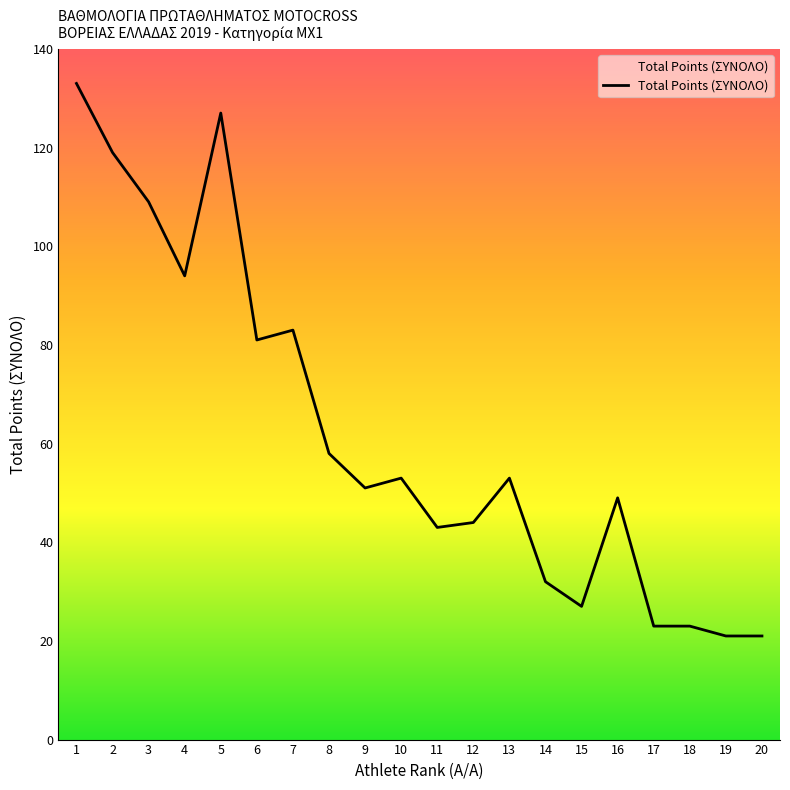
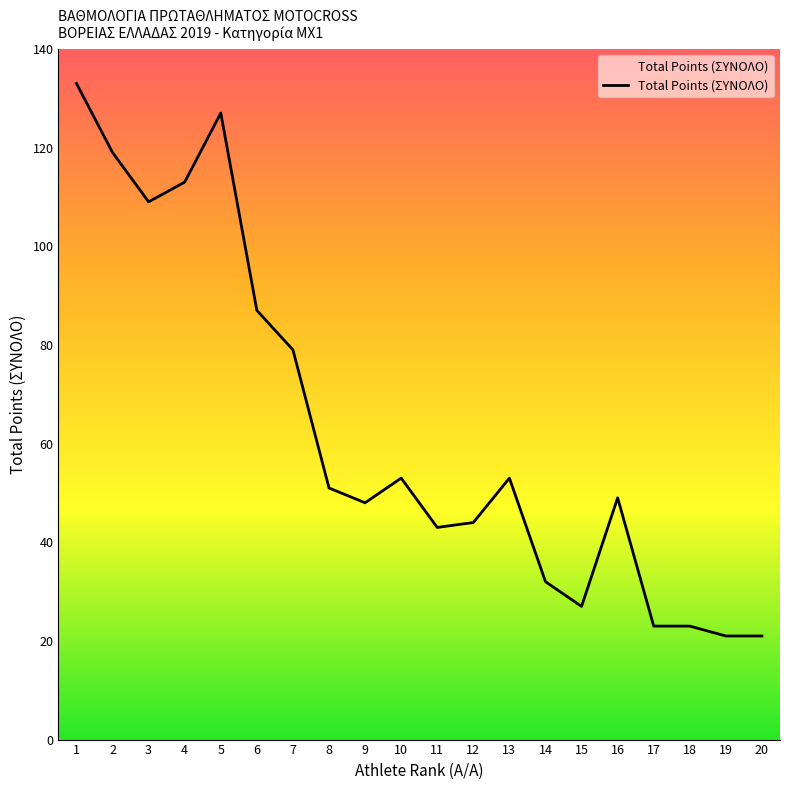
4: 94 -> 113
6: 81 -> 87
7: 83 -> 79
8: 58 -> 51
9: 51 -> 48
